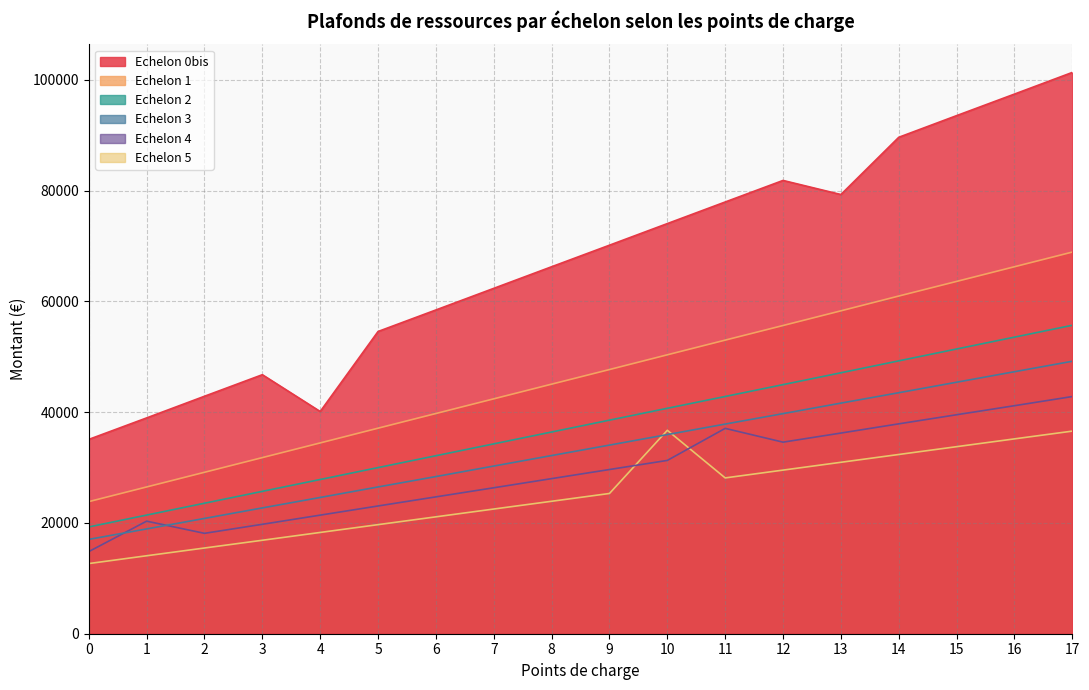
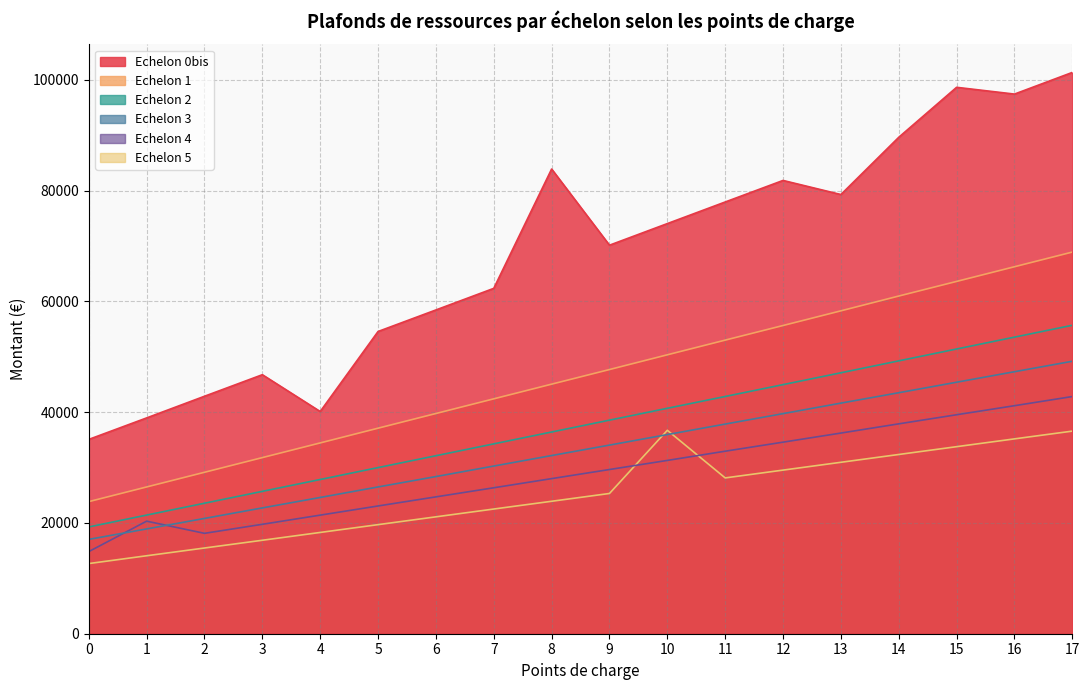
Echelon 0bis, 8: 66000 -> 84000
Echelon 4, 11: 37000 -> 33000
Echelon 0bis, 15: 94000 -> 99000
